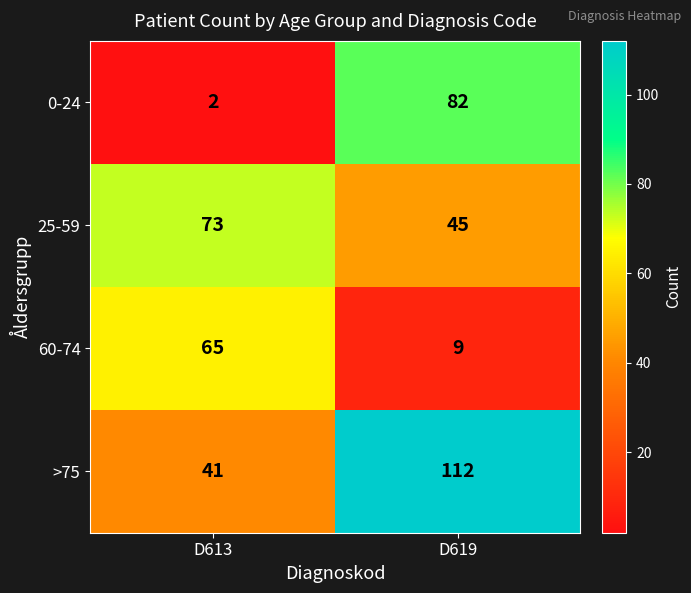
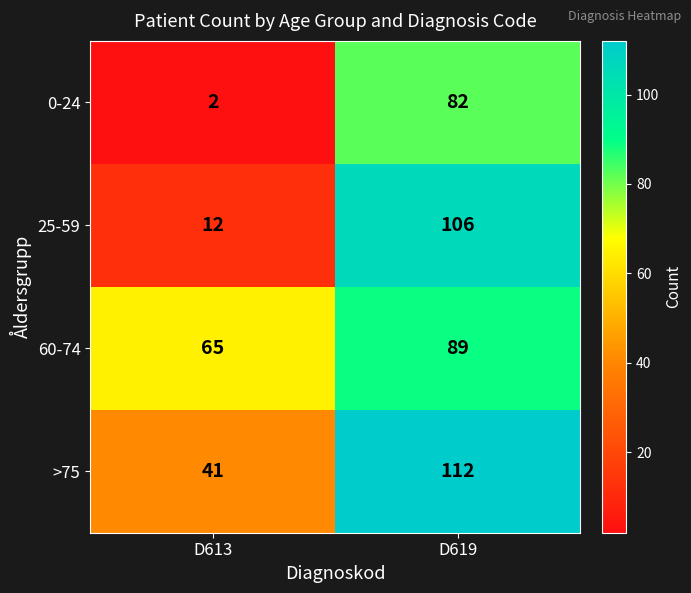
25-59, D613: 73 -> 12
25-59, D619: 45 -> 106
60-74, D619: 9 -> 89
